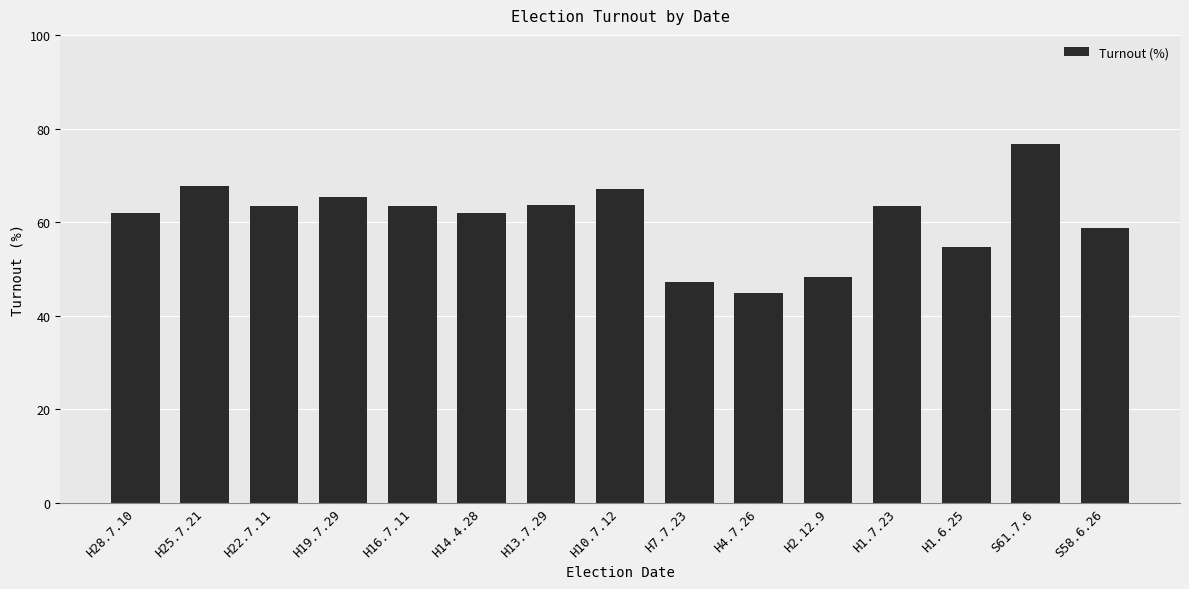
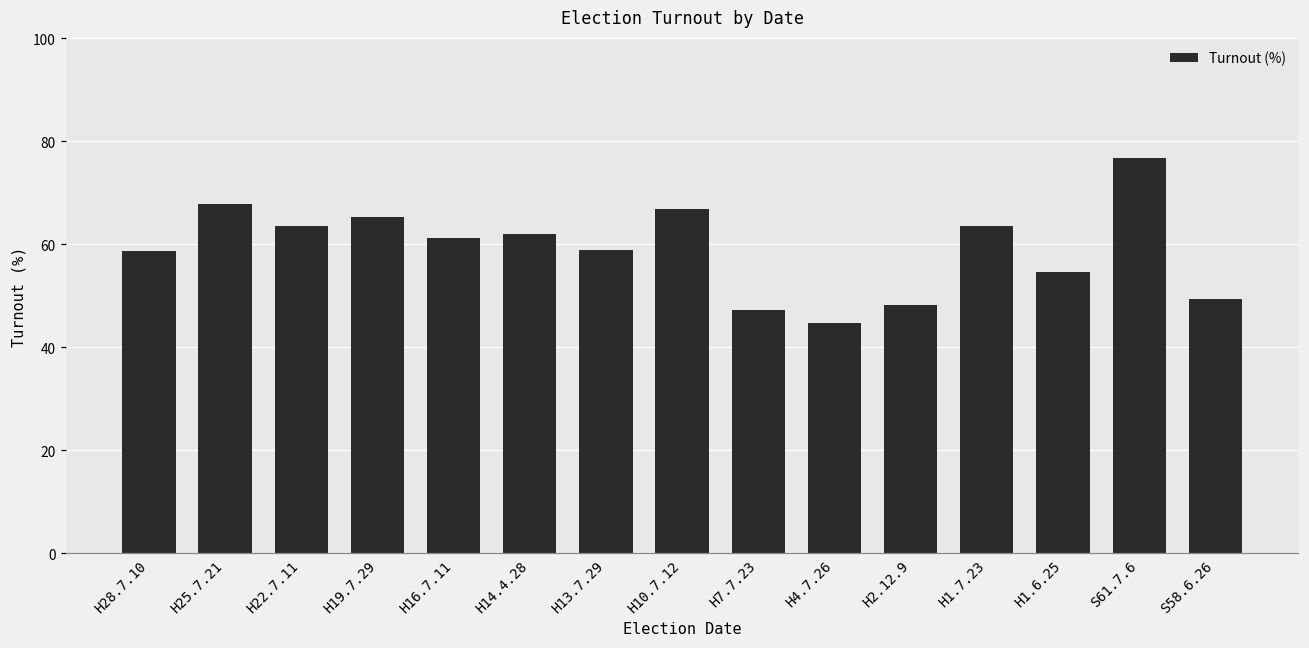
H28.7.10: 62 -> 59
H16.7.11: 64 -> 61
H13.7.29: 64 -> 59
S58.6.26: 59 -> 49
